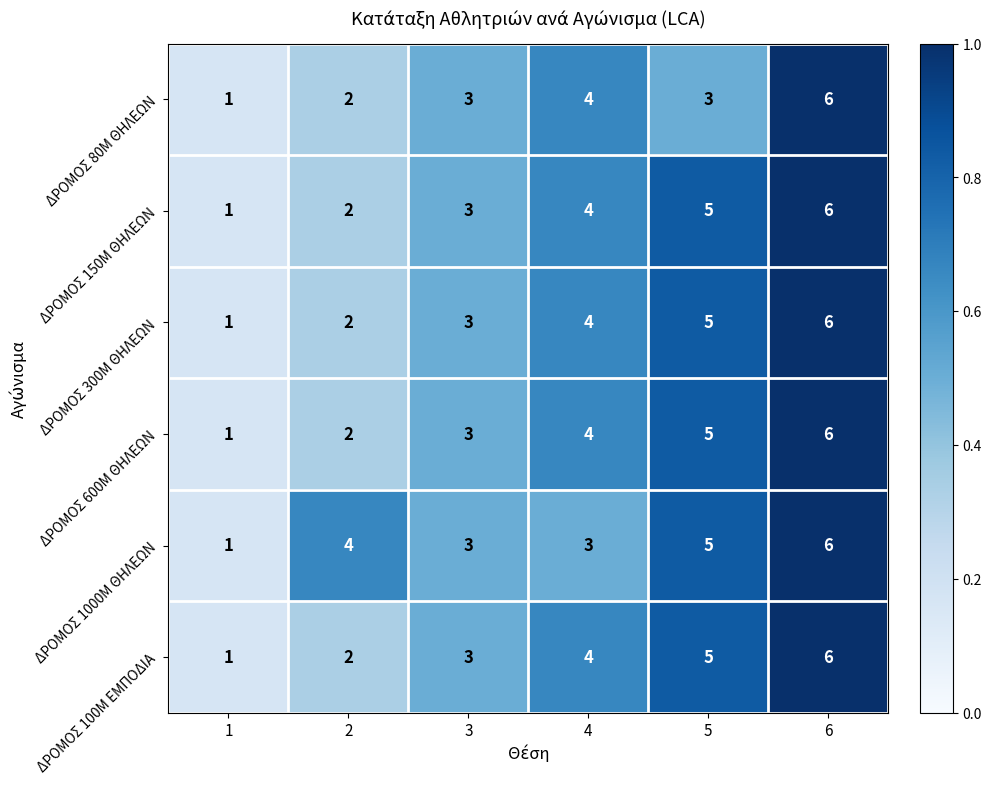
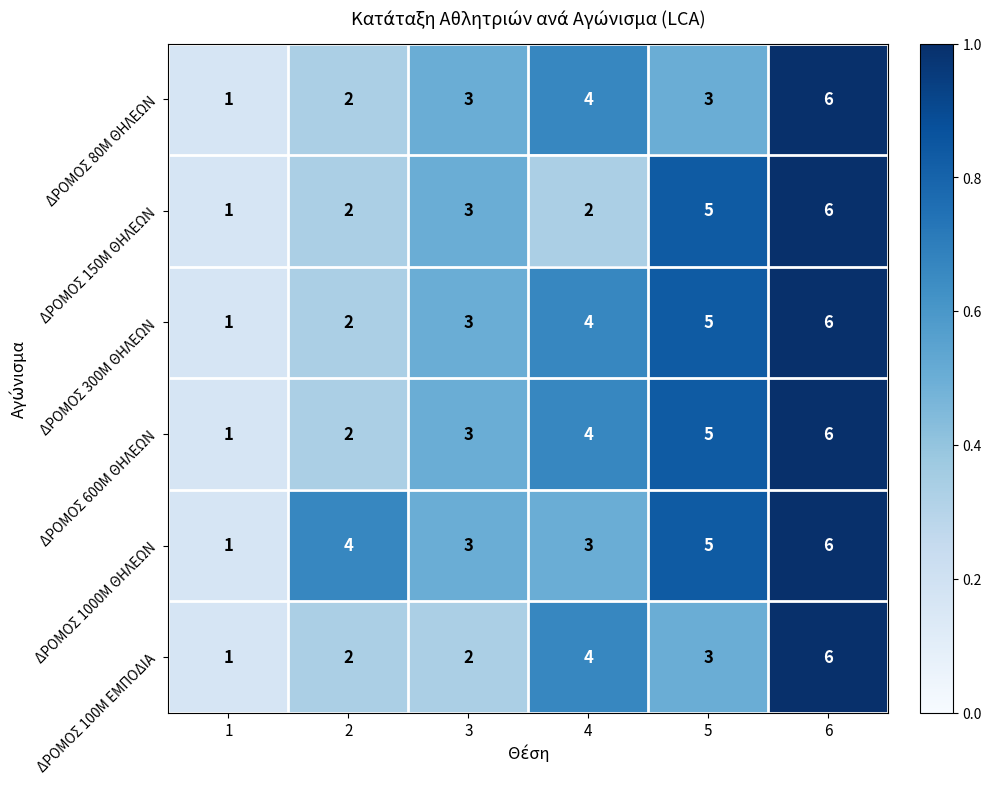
ΔΡΟΜΟΣ 150Μ ΘΗΛΕΩΝ, 4: 4 -> 2
ΔΡΟΜΟΣ 100Μ ΕΜΠΟΔΙΑ, 3: 3 -> 2
ΔΡΟΜΟΣ 100Μ ΕΜΠΟΔΙΑ, 5: 5 -> 3
